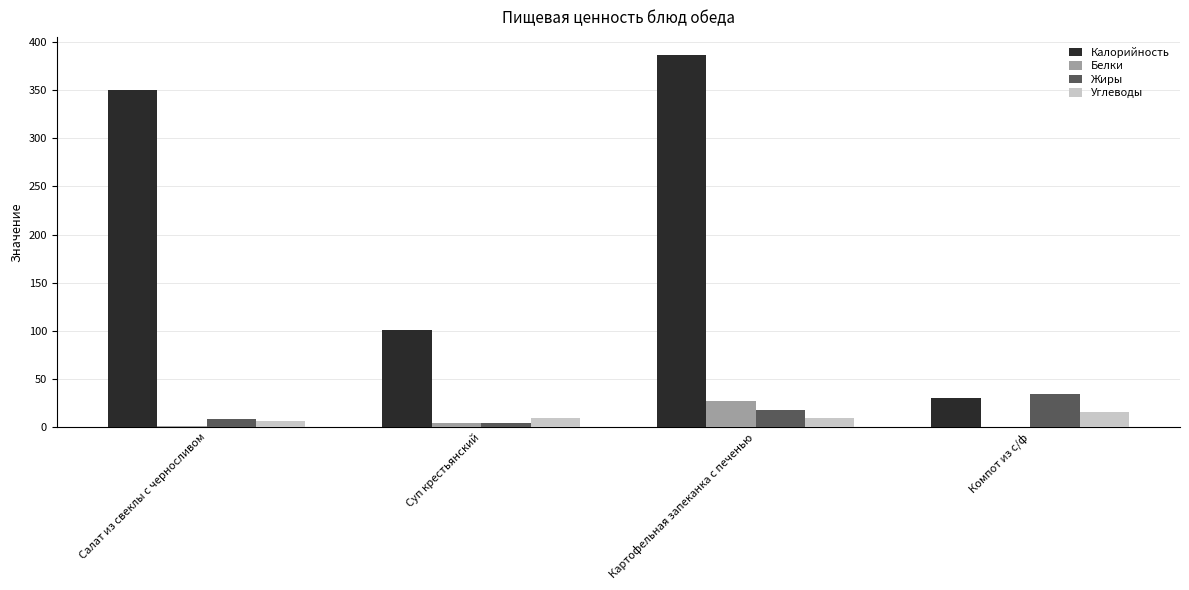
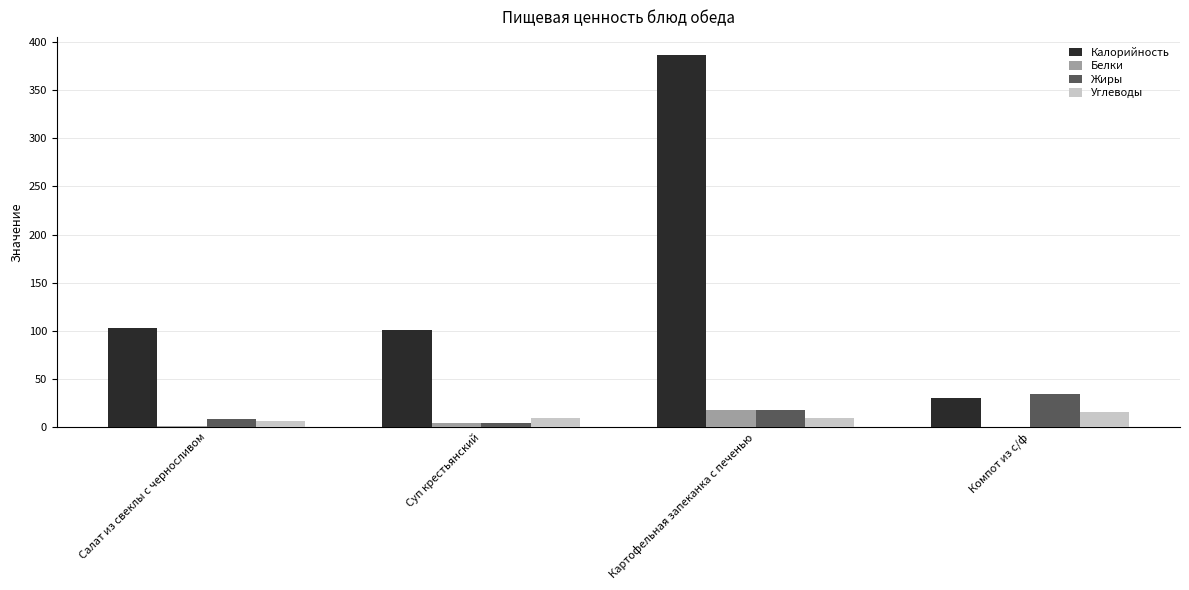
Калорийность, Салат из свеклы с черносливом: 350 -> 100
Белки, Картофельная запеканка с печенью: 30 -> 20
